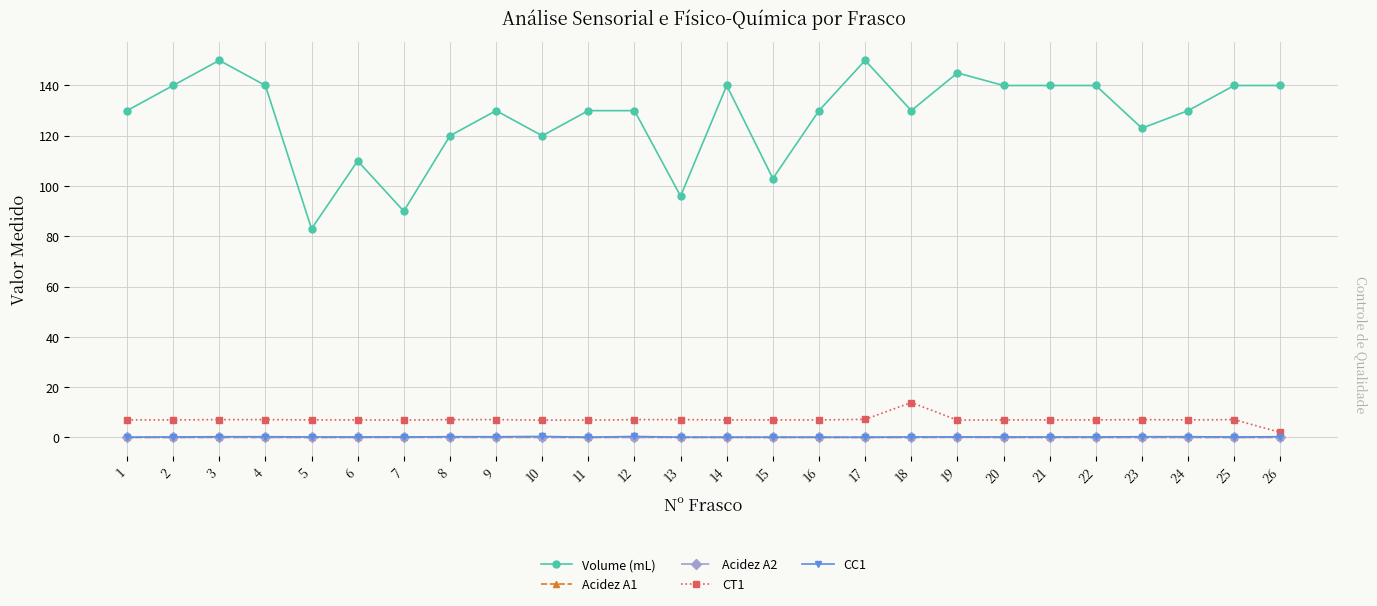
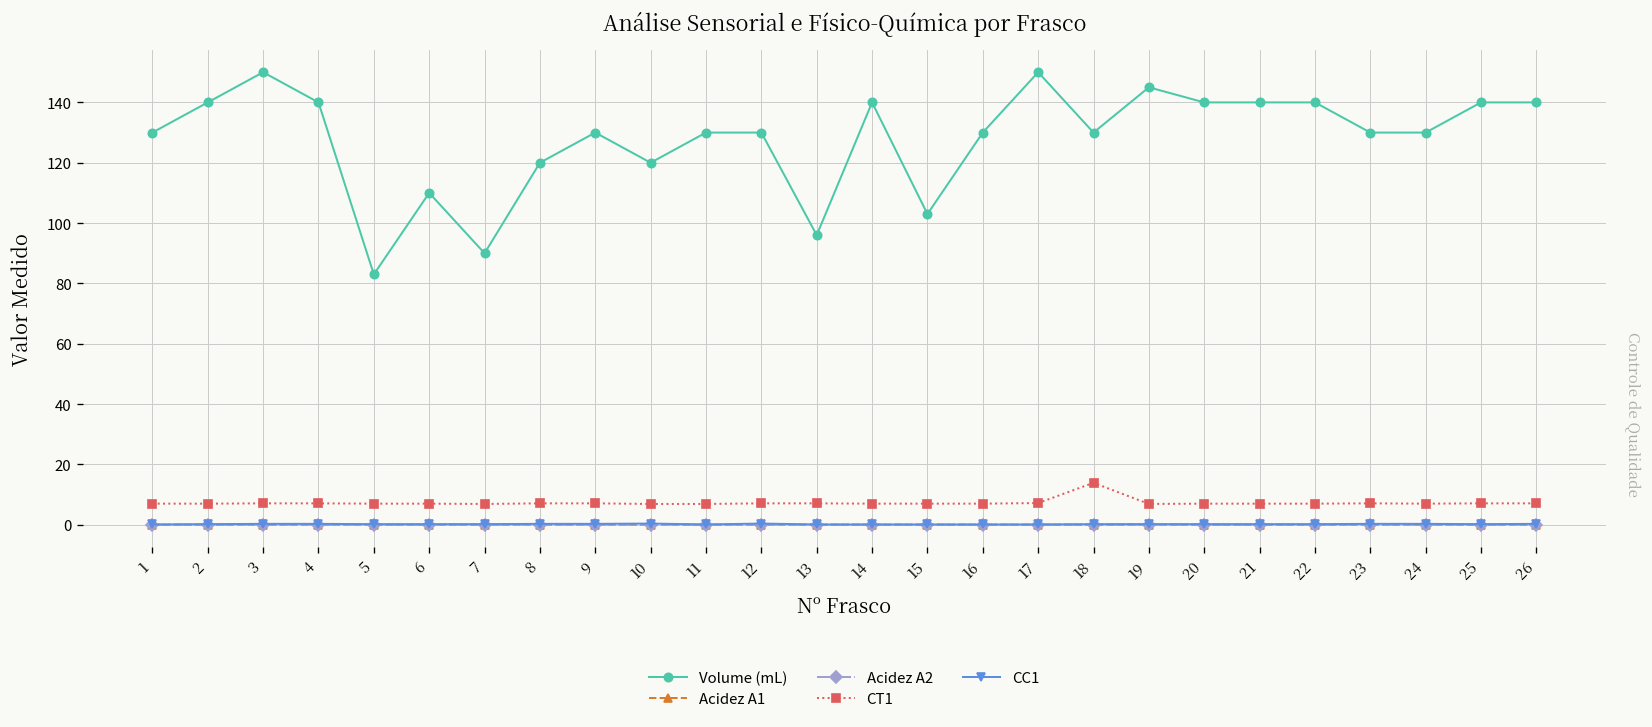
Volume (mL), 23: 123 -> 130
CT1, 26: 2 -> 7
